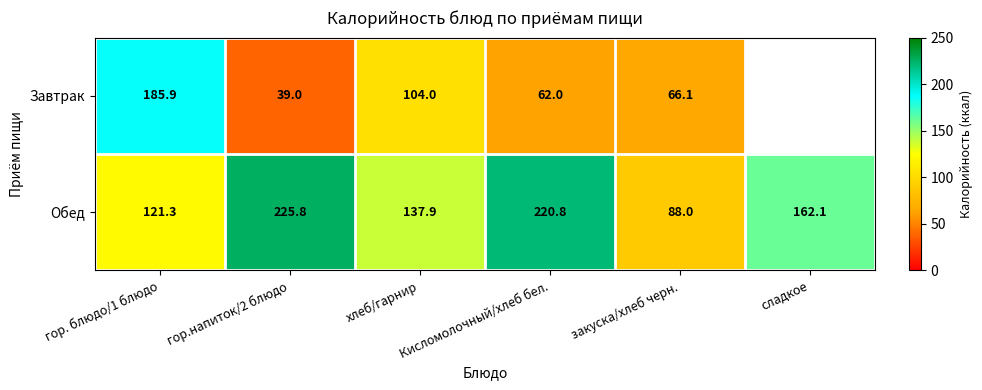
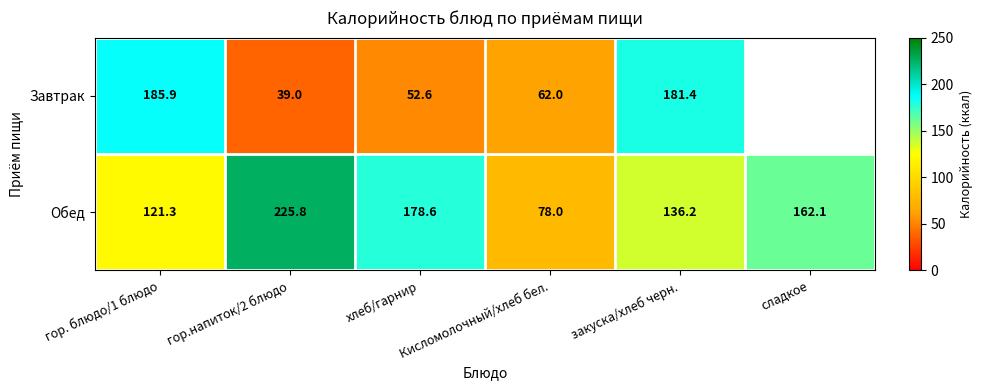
Завтрак, хлеб/гарнир: 104.0 -> 52.6
Завтрак, закуска/хлеб черн.: 66.1 -> 181.4
Обед, хлеб/гарнир: 137.9 -> 178.6
Обед, Кисломолочный/хлеб бел.: 220.8 -> 78.0
Обед, закуска/хлеб черн.: 88.0 -> 136.2
